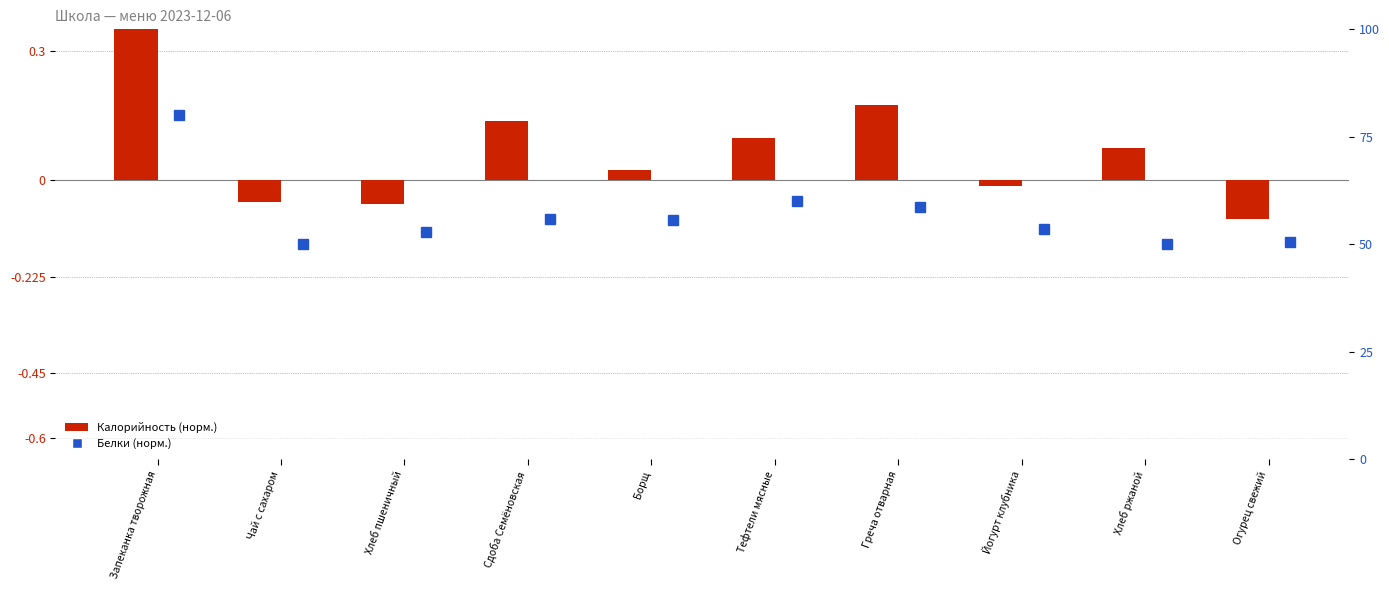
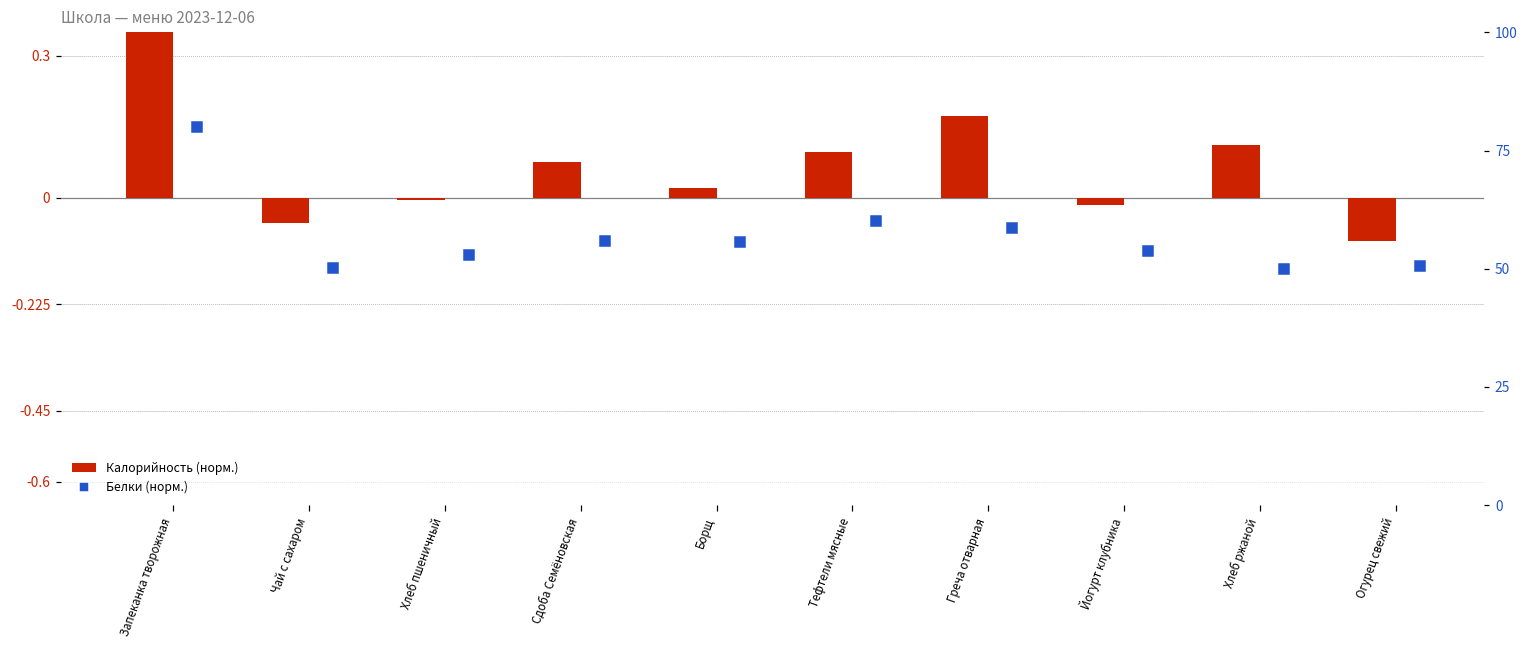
Калорийность (норм.), Хлеб пшеничный: -0.06 -> -0.01
Калорийность (норм.), Сдоба Семёновская: 0.14 -> 0.08
Калорийность (норм.), Хлеб ржаной: 0.07 -> 0.11
